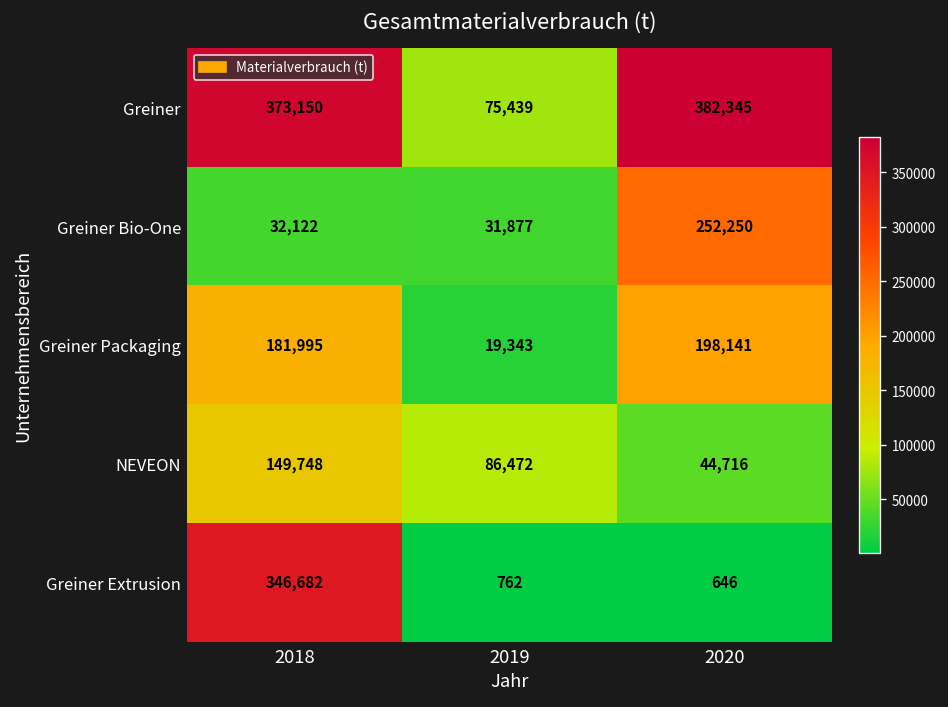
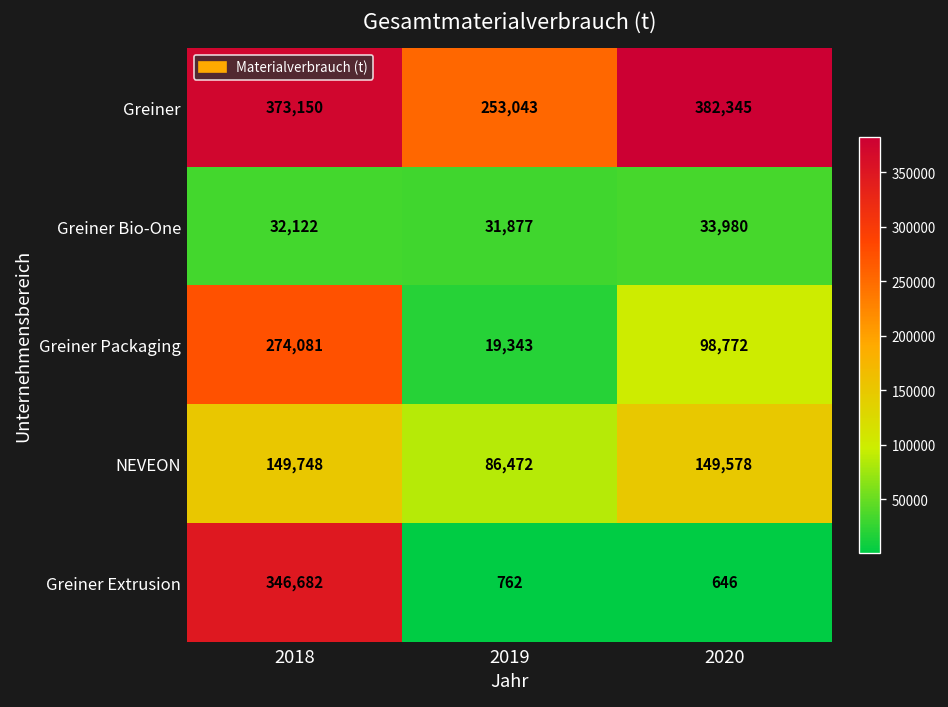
Greiner, 2019: 75,439 -> 253,043
Greiner Bio-One, 2020: 252,250 -> 33,980
Greiner Packaging, 2018: 181,995 -> 274,081
Greiner Packaging, 2020: 198,141 -> 98,772
NEVEON, 2020: 44,716 -> 149,578
